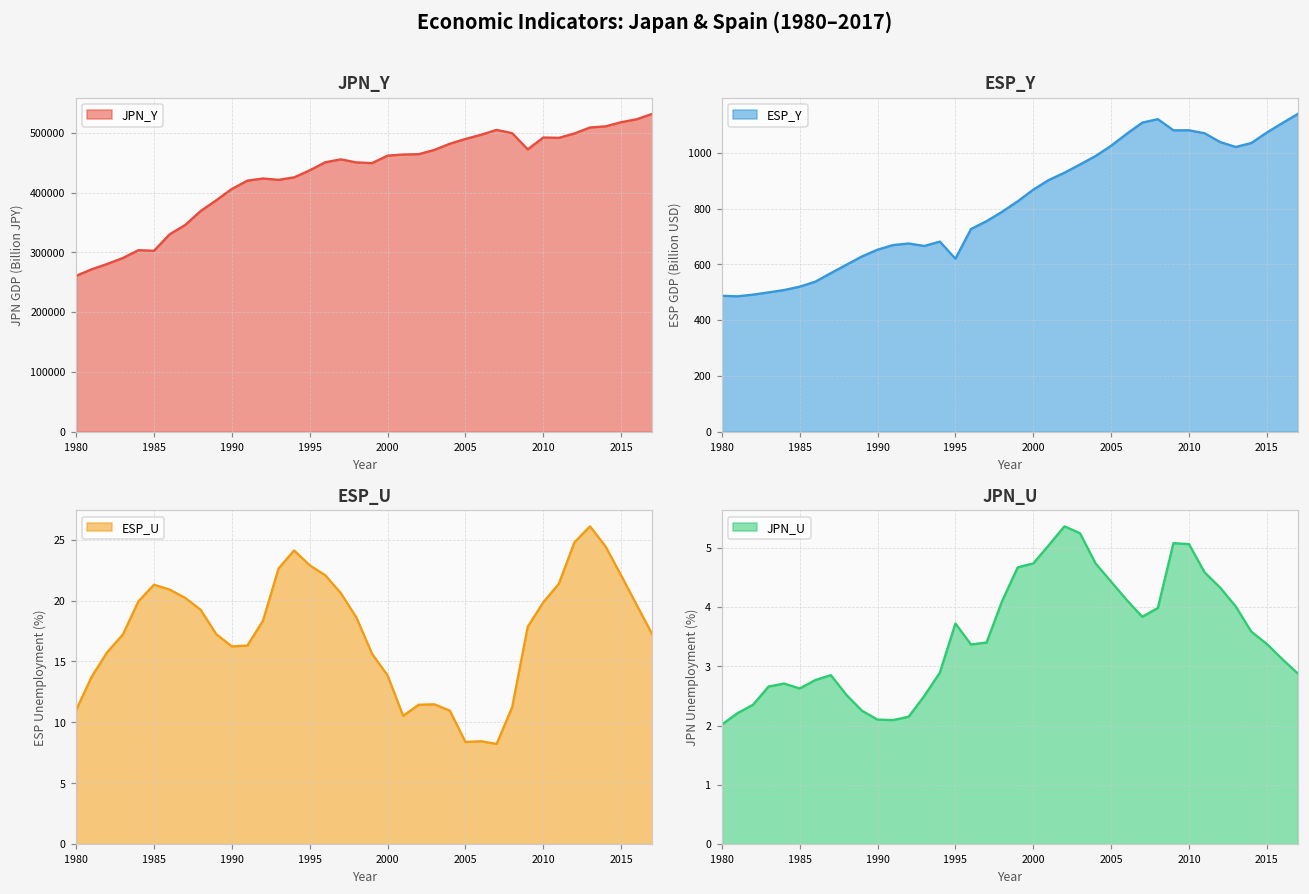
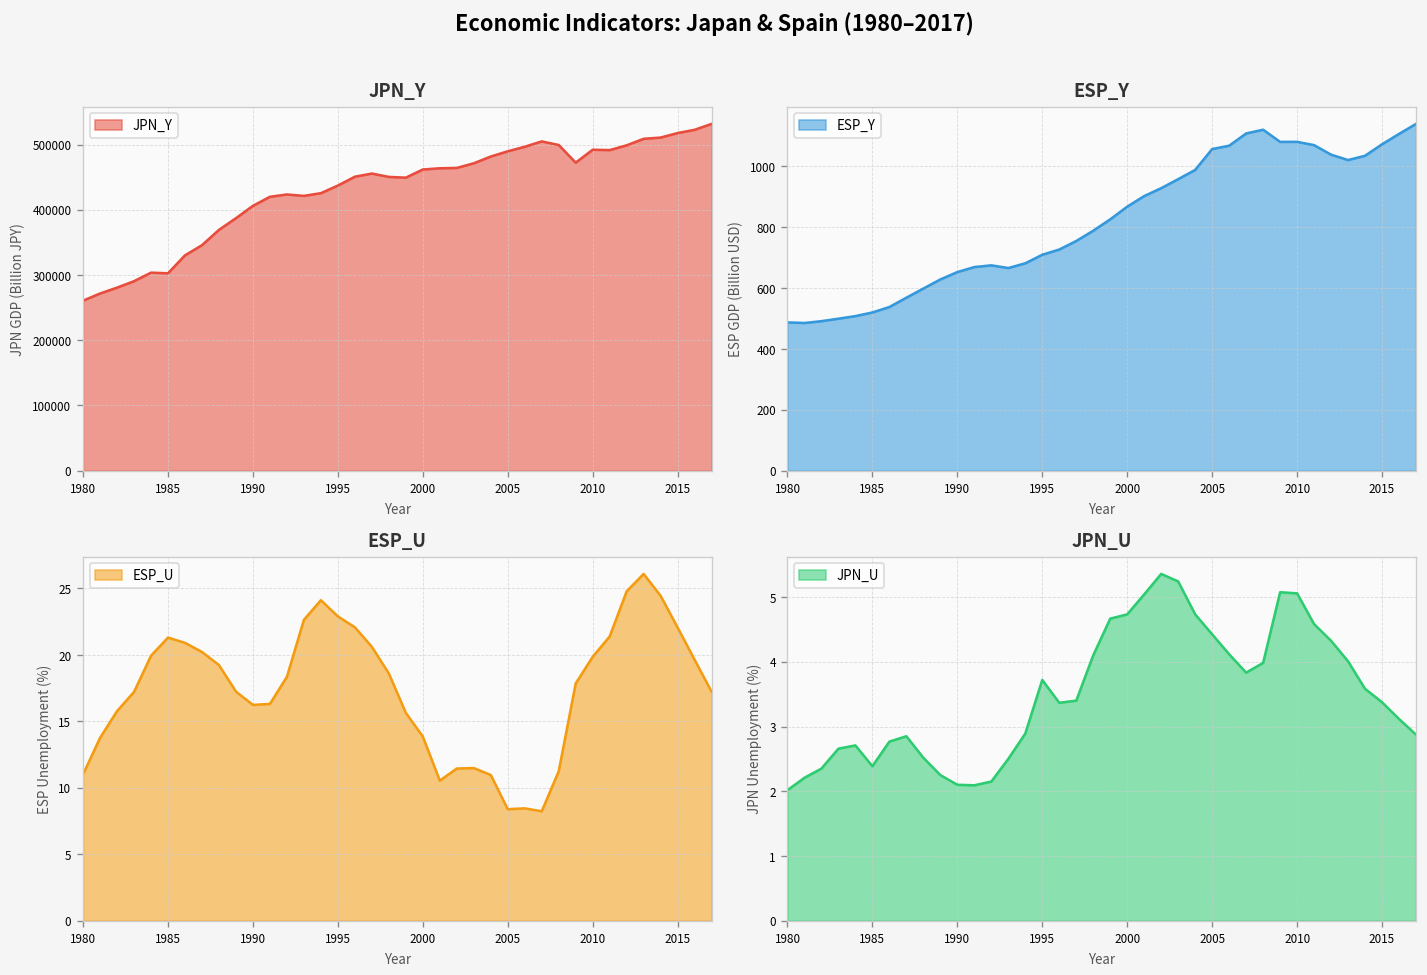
ESP_Y, 1995: 620 -> 710
ESP_Y, 2005: 1030 -> 1060
JPN_U, 1985: 2.6 -> 2.4
